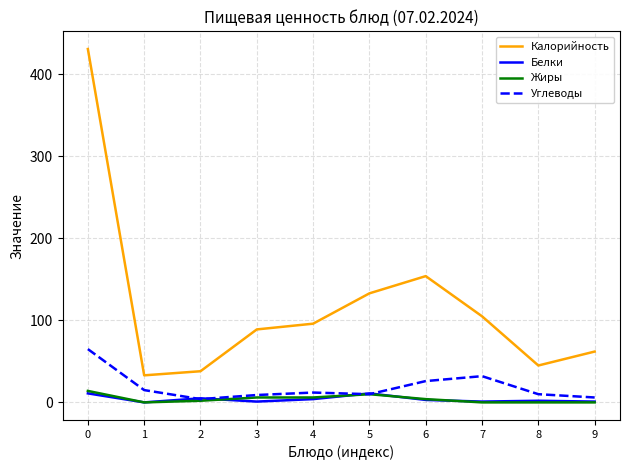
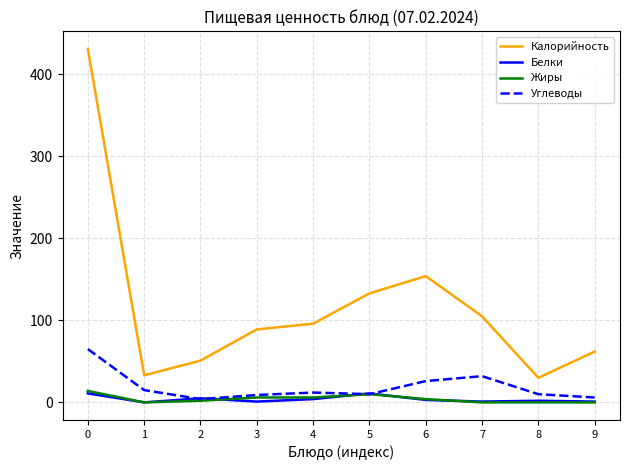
Калорийность, 2: 40 -> 50
Калорийность, 8: 50 -> 30
